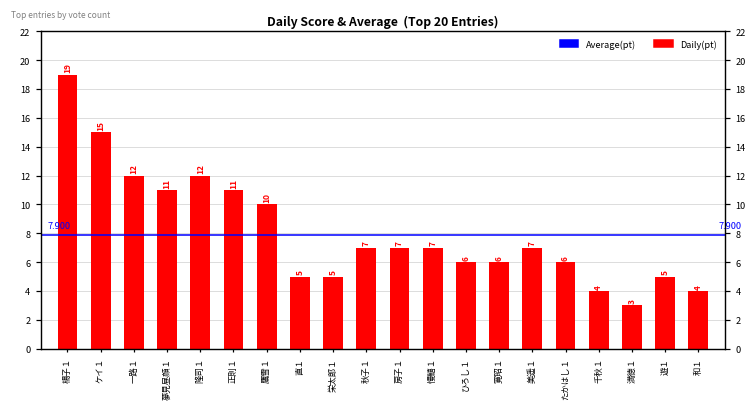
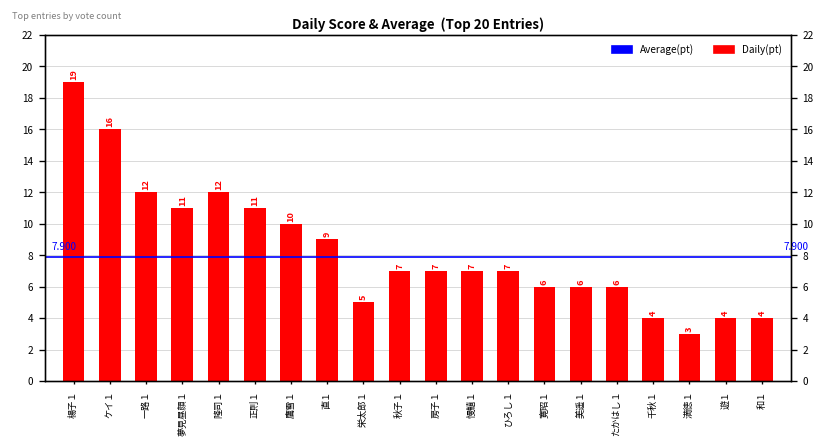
ケイ１: 15 -> 16
直１: 5 -> 9
ひろし１: 6 -> 7
美遥１: 7 -> 6
遊１: 5 -> 4
